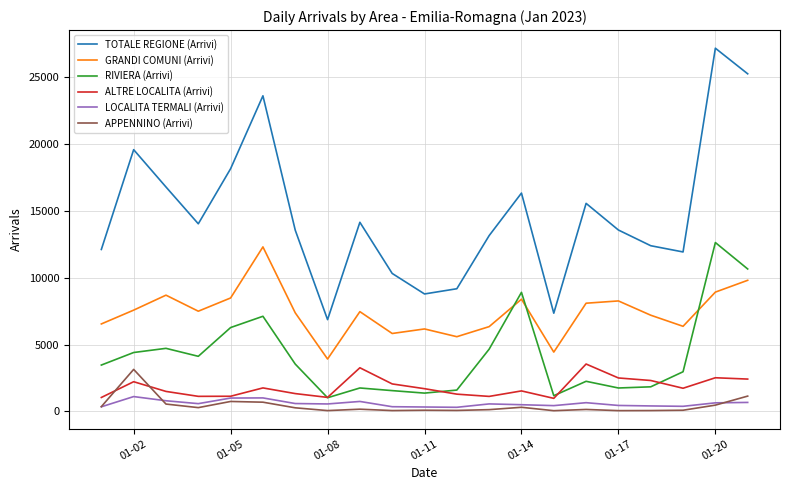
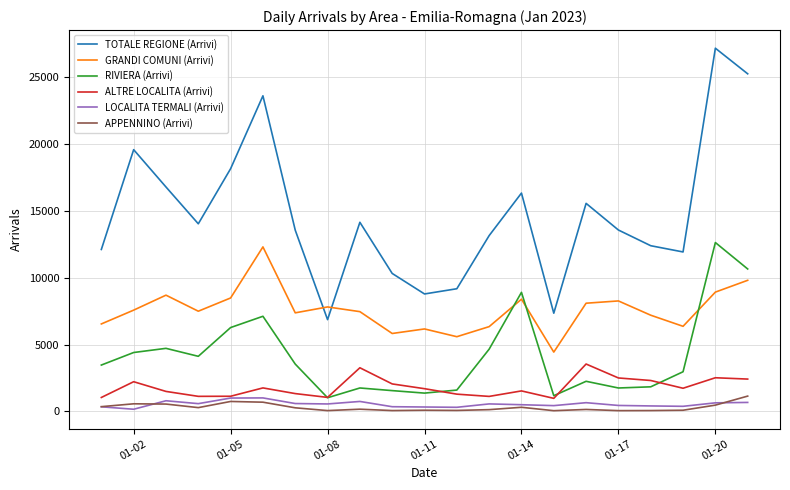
LOCALITA TERMALI (Arrivi), 01-02: 1100 -> 200
APPENNINO (Arrivi), 01-02: 3100 -> 600
GRANDI COMUNI (Arrivi), 01-08: 3900 -> 7800
